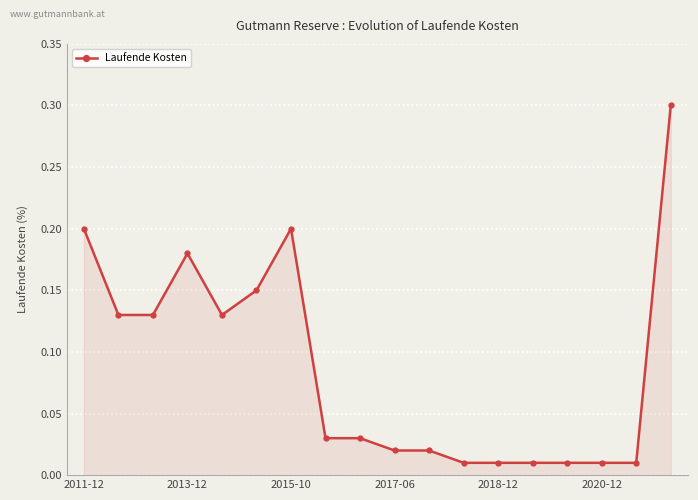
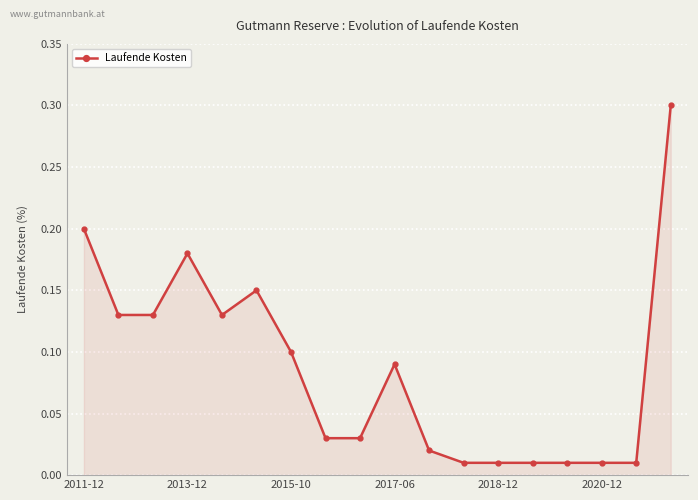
2015-10: 0.2 -> 0.1
2017-06: 0.02 -> 0.09
